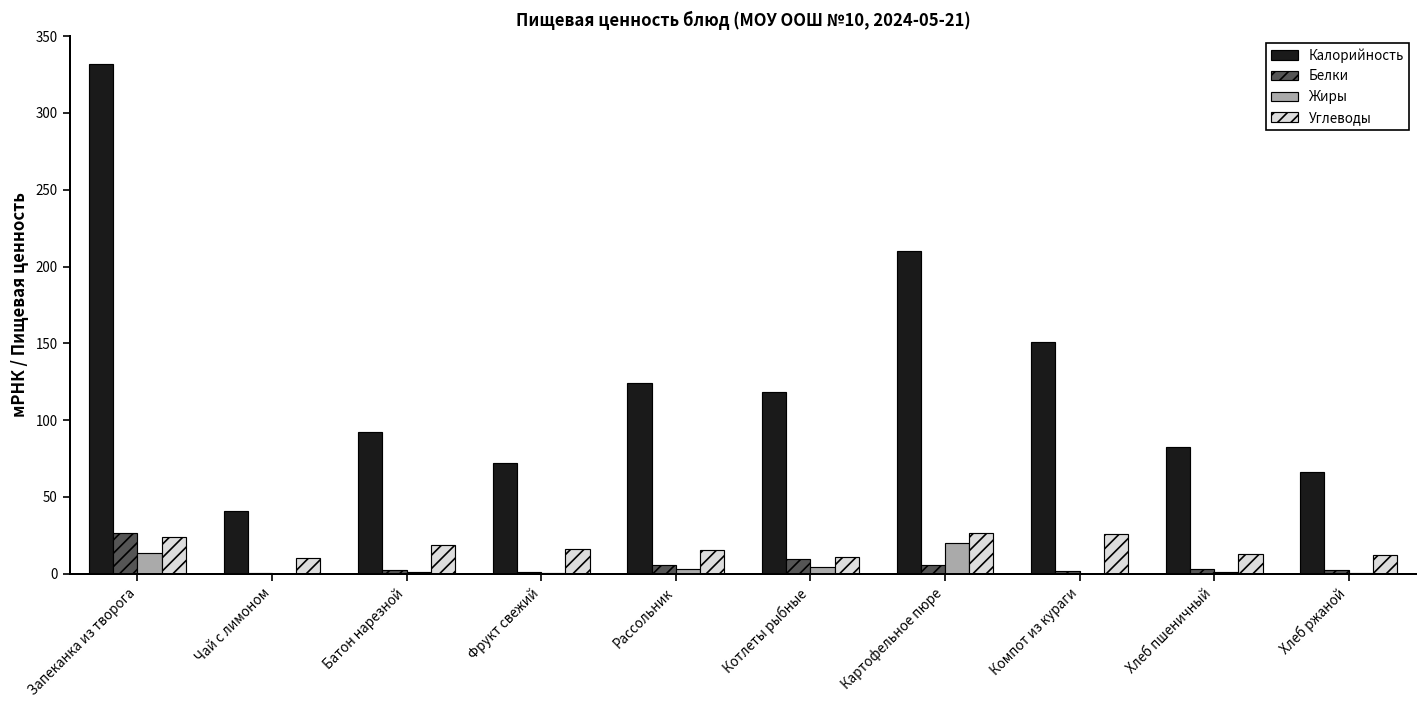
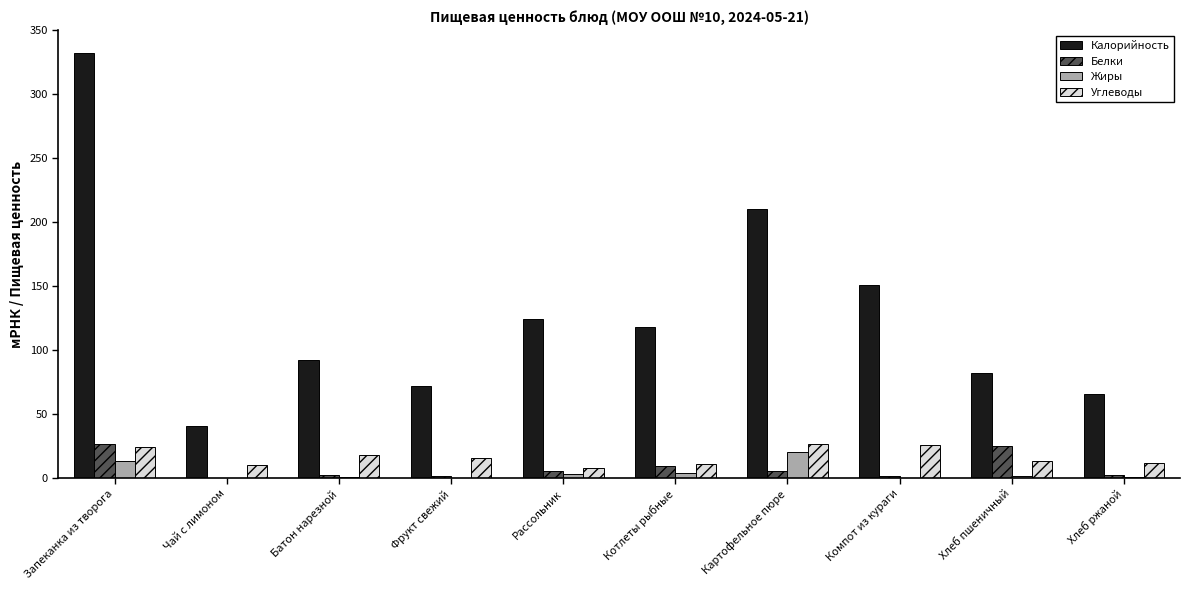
Углеводы, Рассольник: 15 -> 8
Белки, Хлеб пшеничный: 3 -> 25
